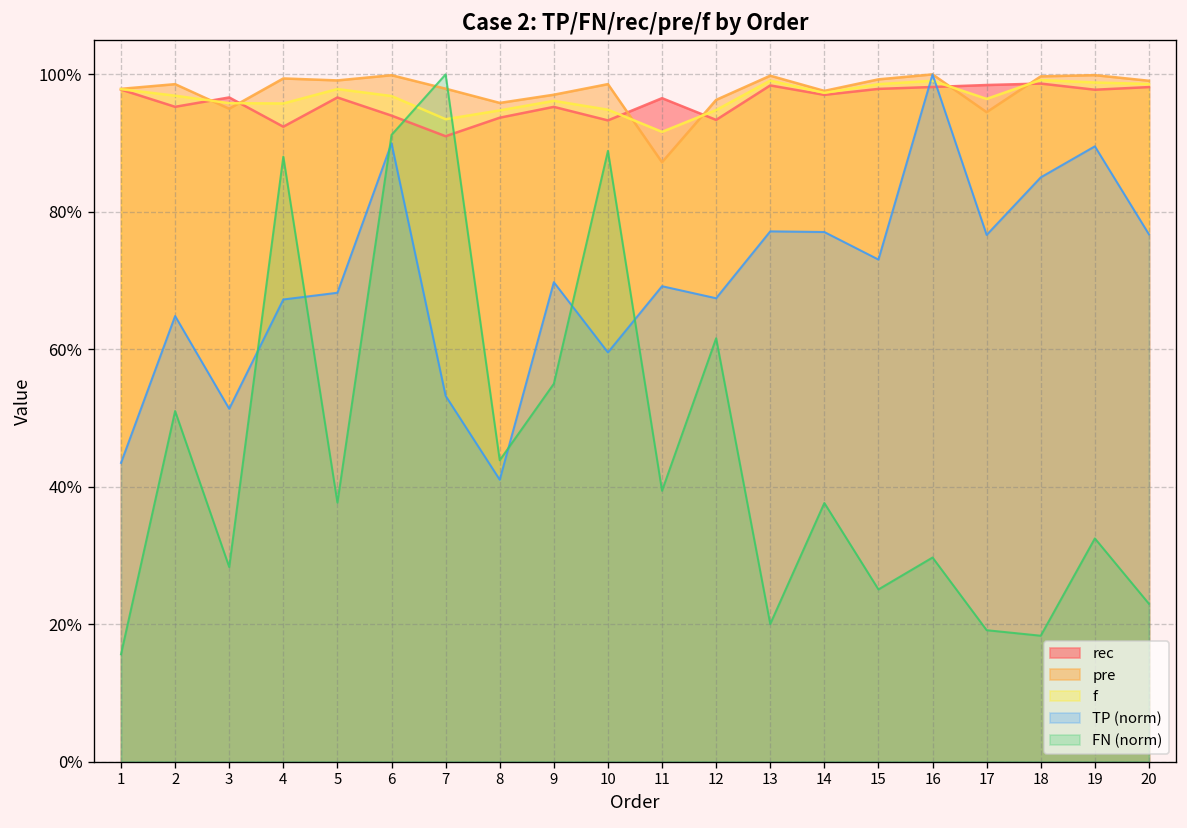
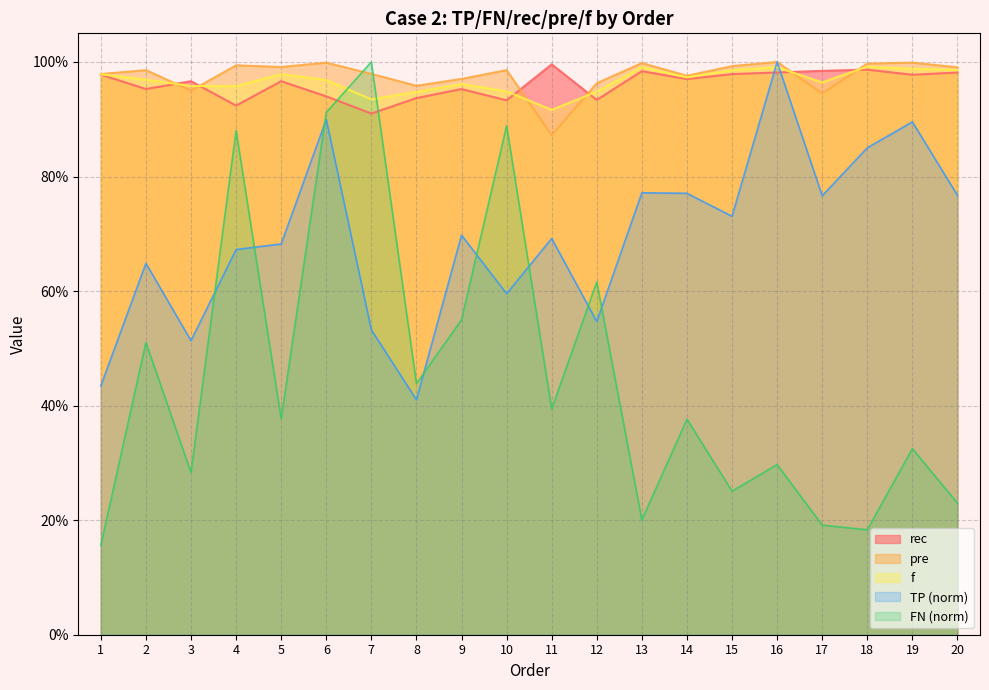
rec, 11: 97% -> 100%
TP (norm), 12: 67% -> 55%
